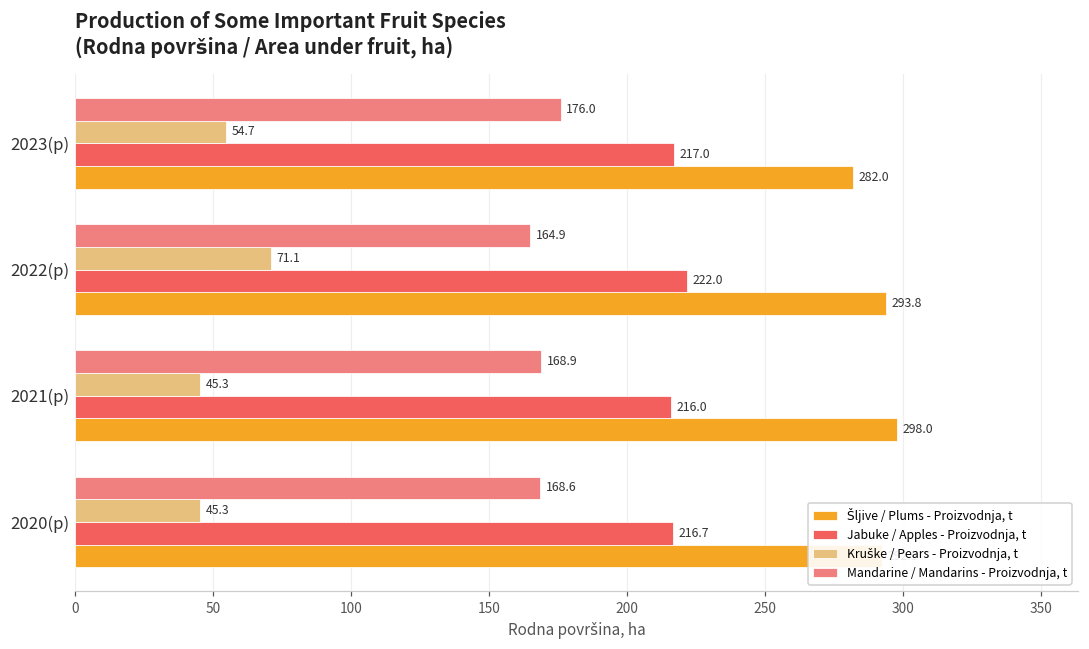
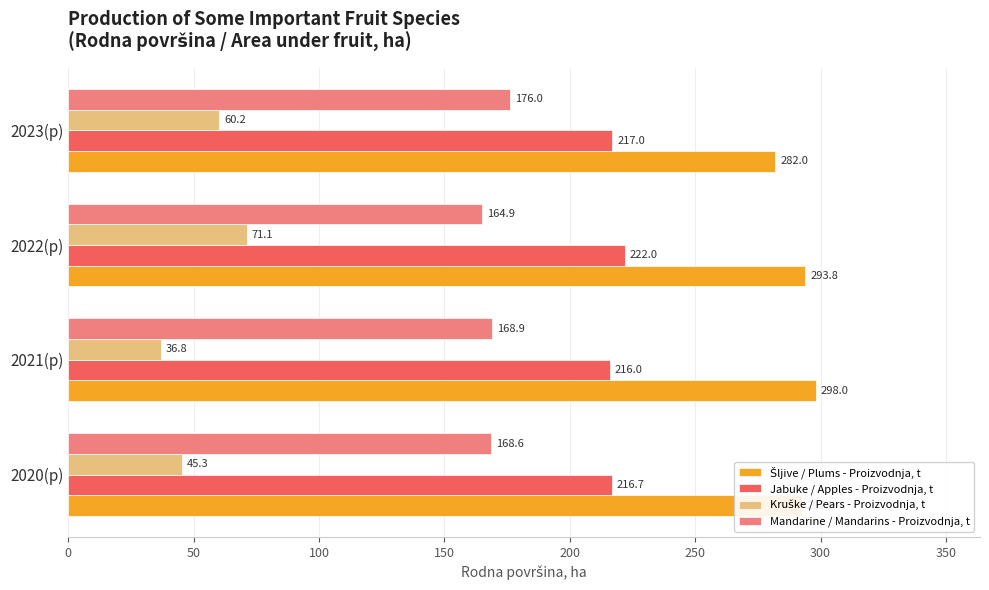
Kruške / Pears - Proizvodnja, t, 2023(p): 54.7 -> 60.2
Kruške / Pears - Proizvodnja, t, 2021(p): 45.3 -> 36.8
